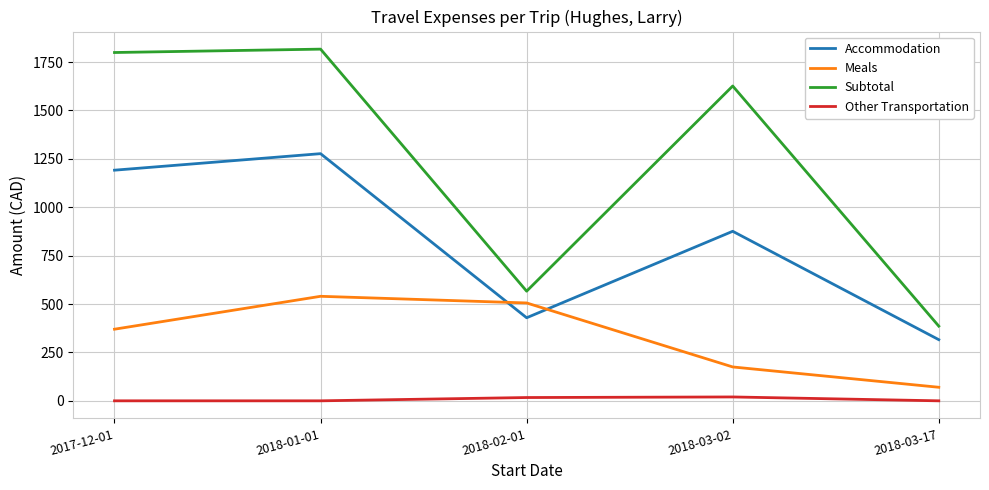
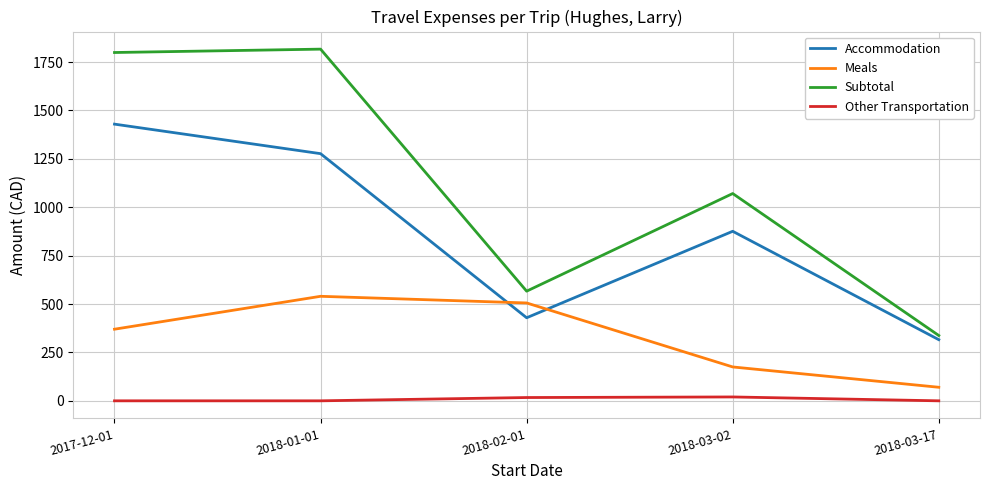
Accommodation, 2017-12-01: 1190 -> 1430
Subtotal, 2018-03-02: 1630 -> 1070
Subtotal, 2018-03-17: 390 -> 340
